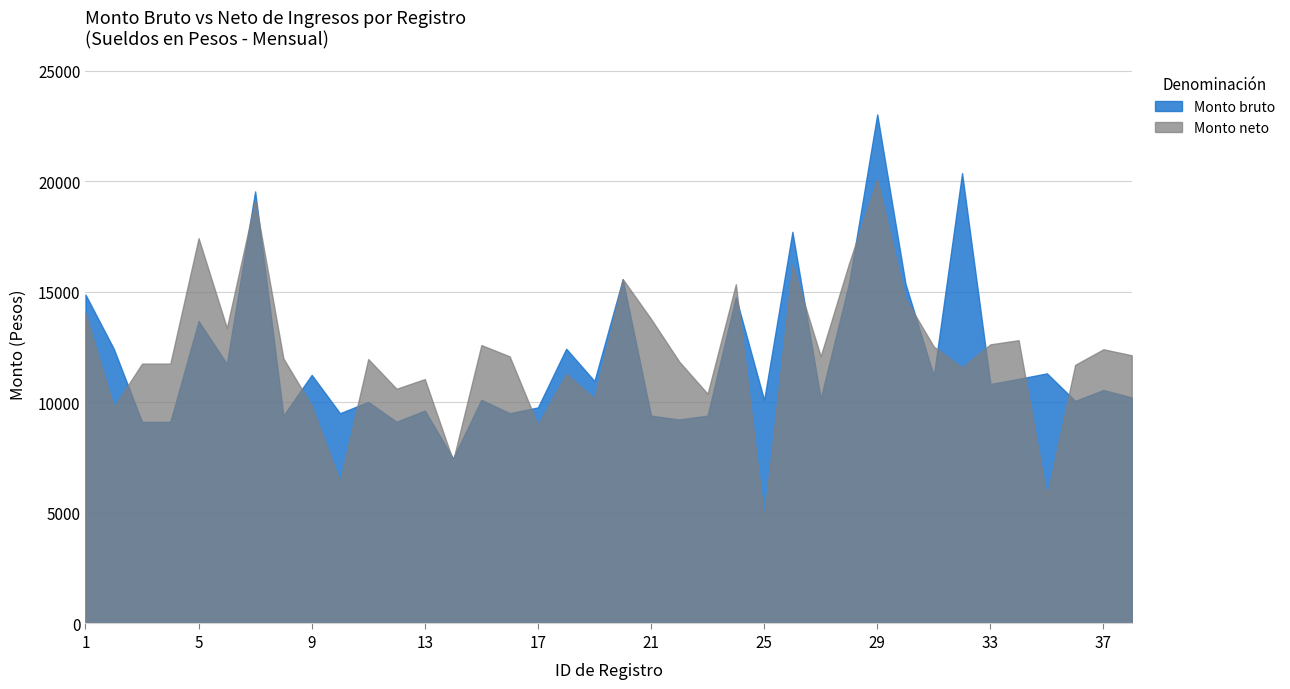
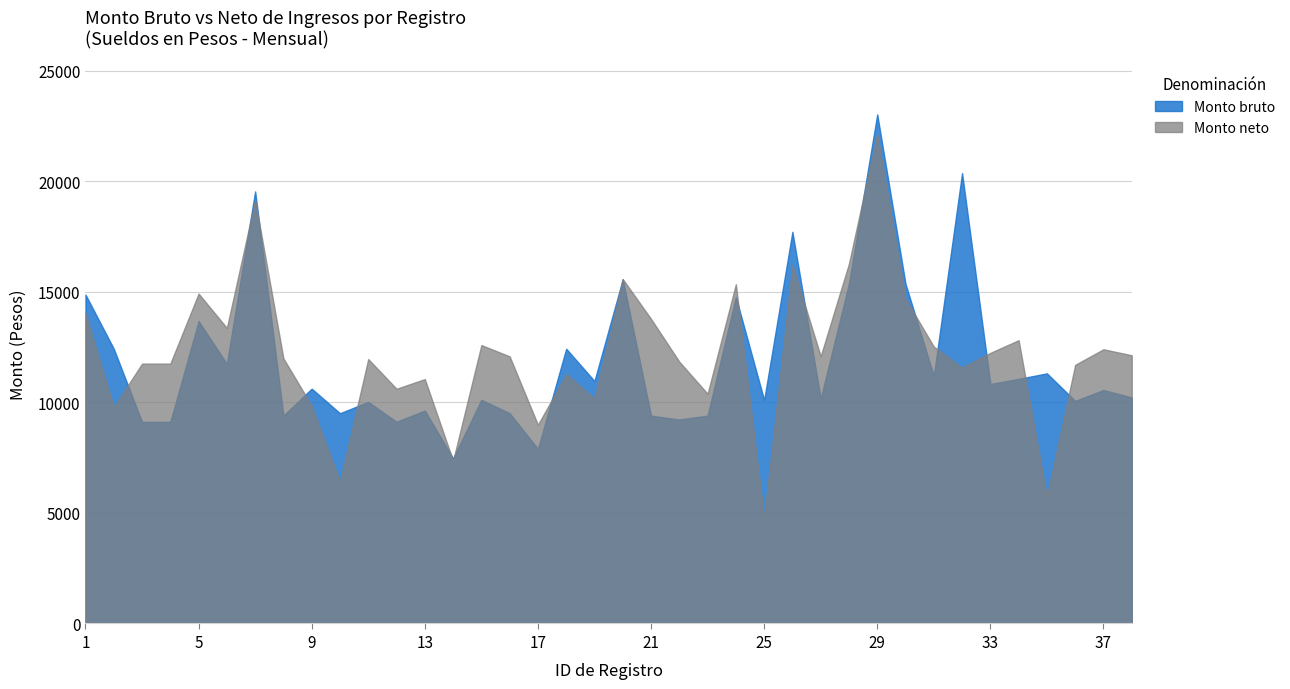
Monto neto, 5: 17400 -> 14900
Monto bruto, 9: 11200 -> 10600
Monto bruto, 17: 9800 -> 7900
Monto neto, 29: 20100 -> 22200
Monto neto, 33: 12600 -> 12200
